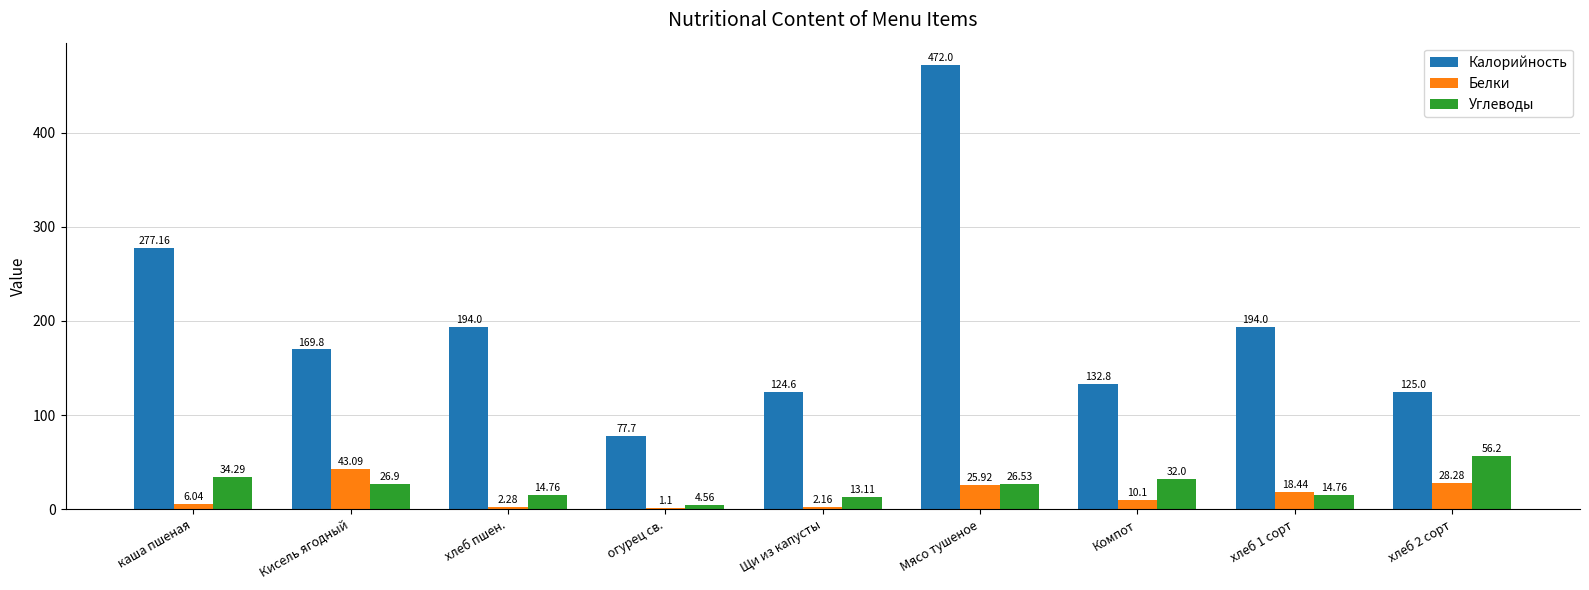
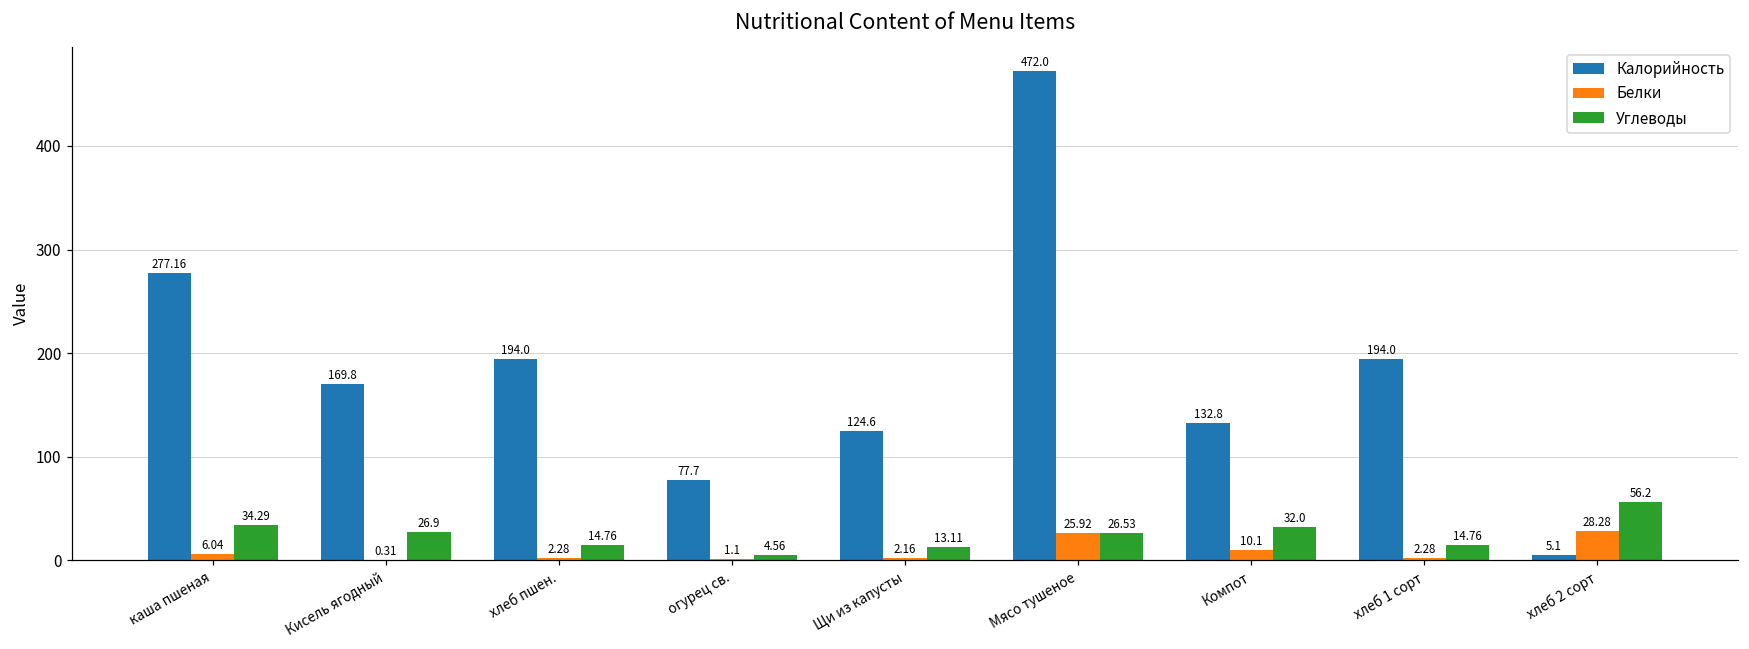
Белки, Кисель ягодный: 43.09 -> 0.31
Белки, хлеб 1 сорт: 18.44 -> 2.28
Калорийность, хлеб 2 сорт: 125.0 -> 5.1
